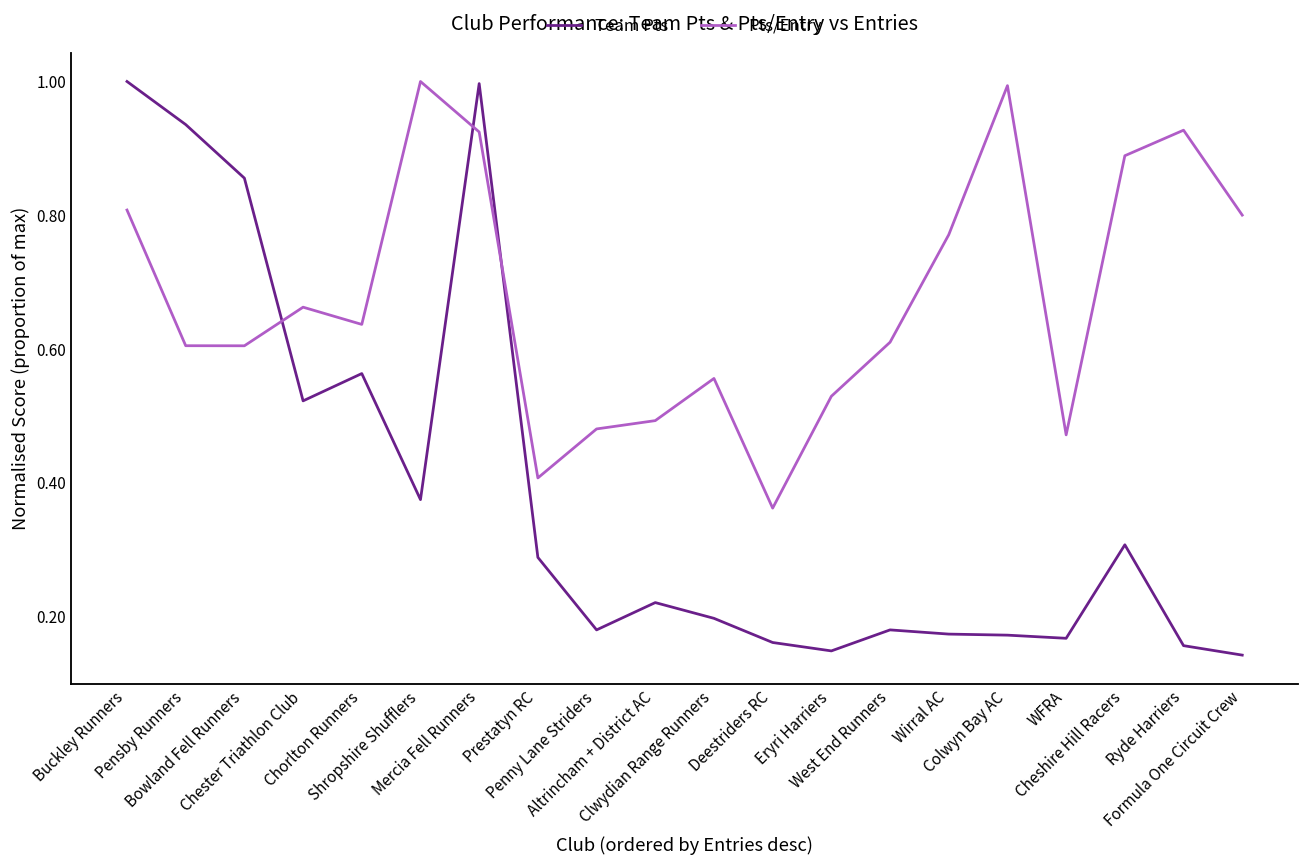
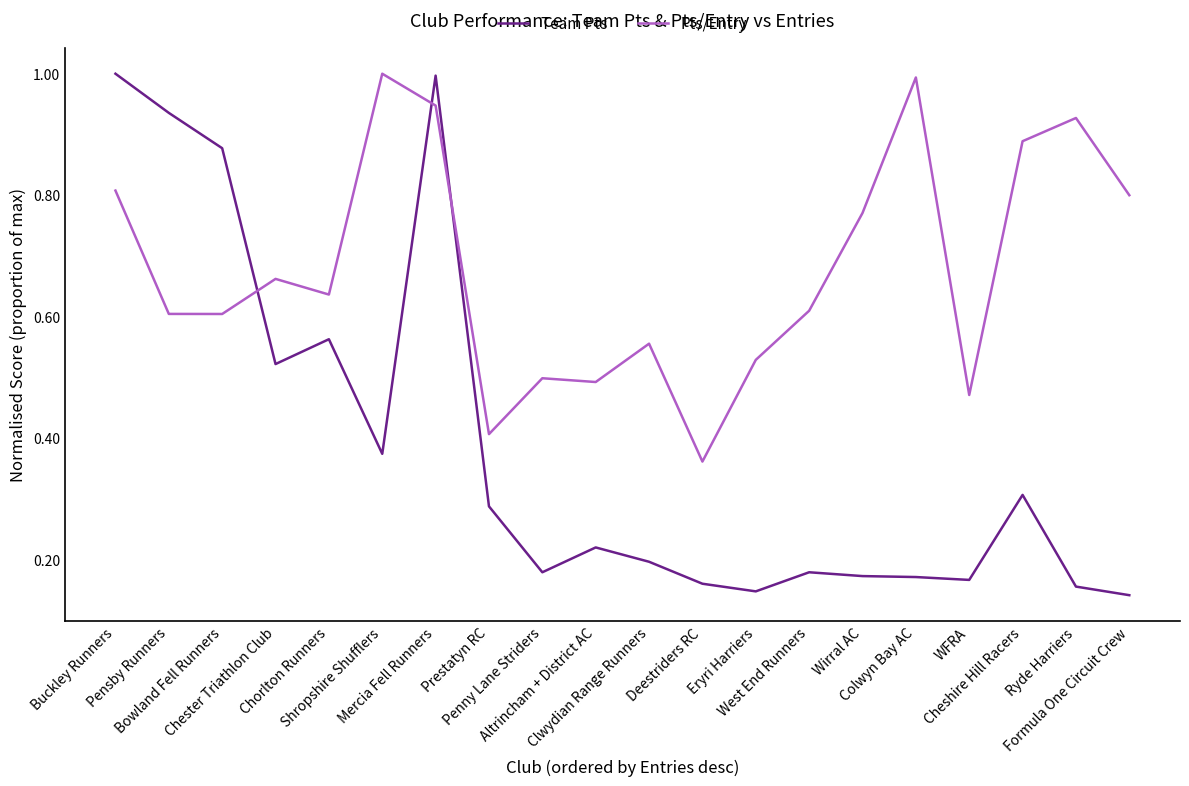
Team Pts, Bowland Fell Runners: 0.86 -> 0.88
Pts/Entry, Mercia Fell Runners: 0.92 -> 0.95
Pts/Entry, Penny Lane Striders: 0.48 -> 0.50
